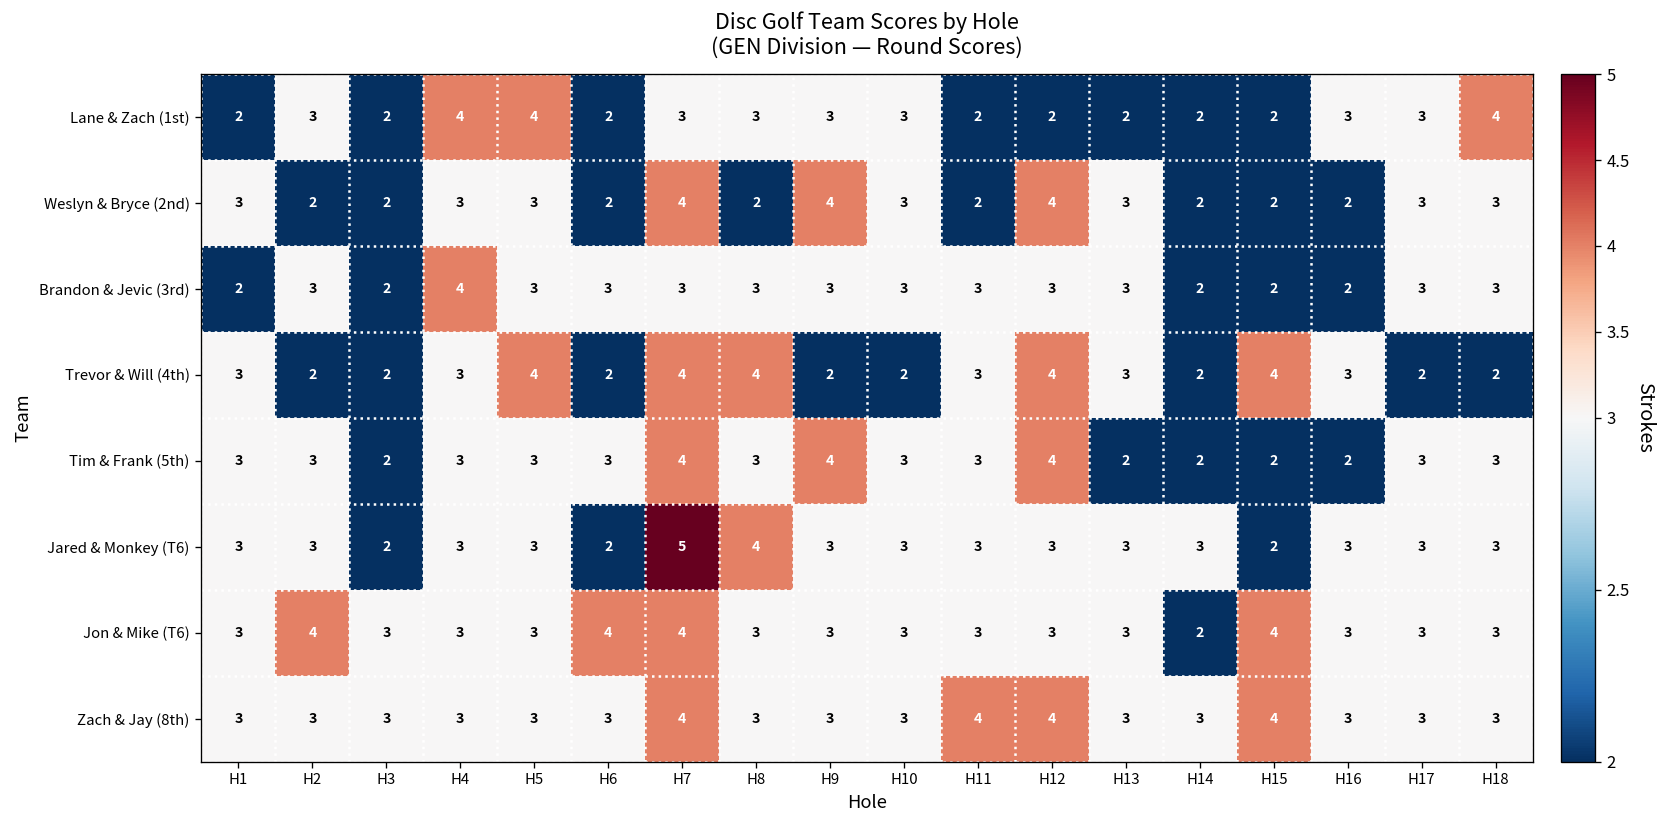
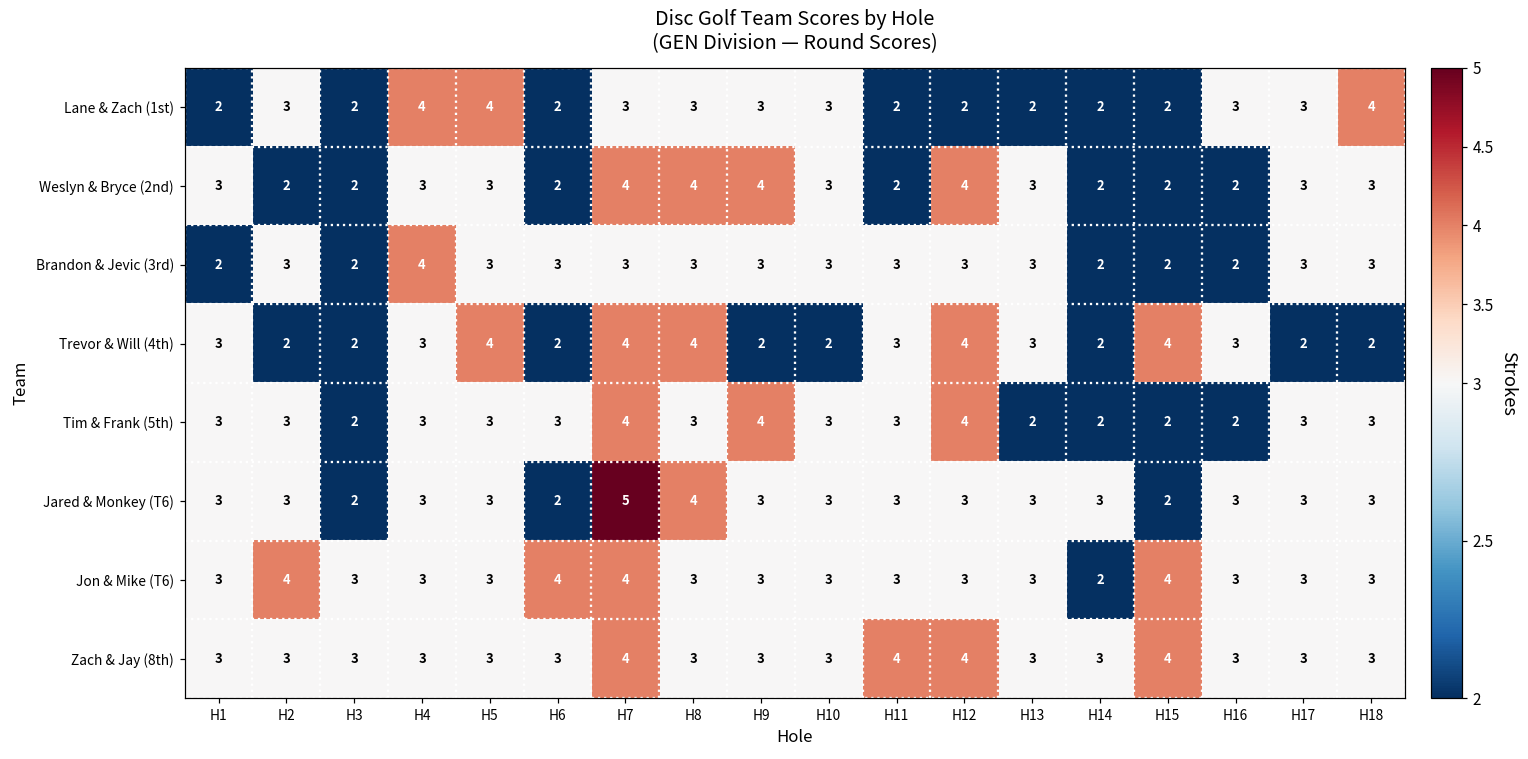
Weslyn & Bryce (2nd), H8: 2 -> 4
